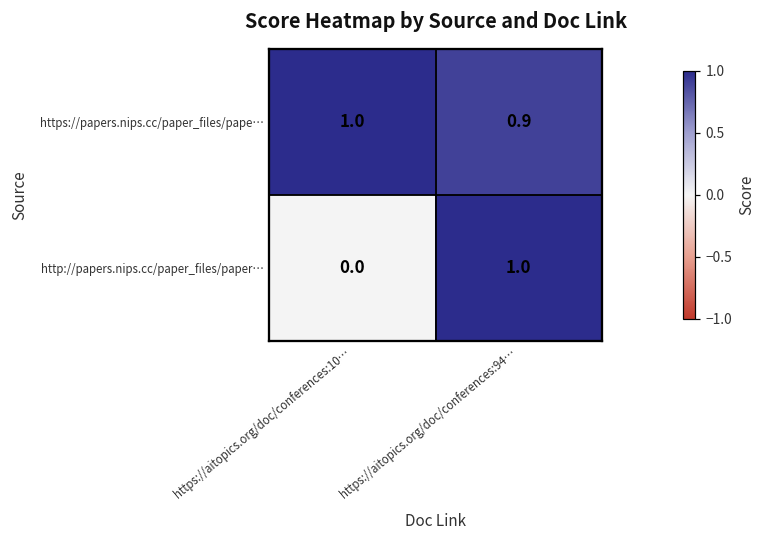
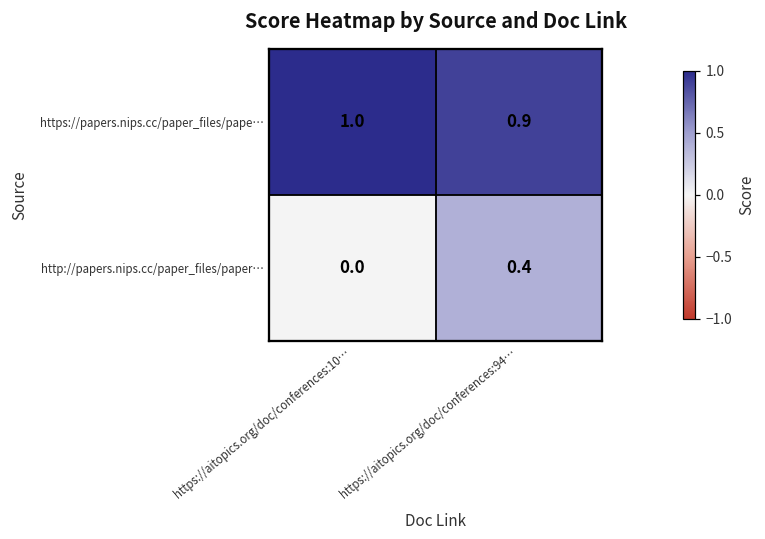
http://papers.nips.cc/paper_files/paper…, https://aitopics.org/doc/conferences:94…: 1.0 -> 0.4
